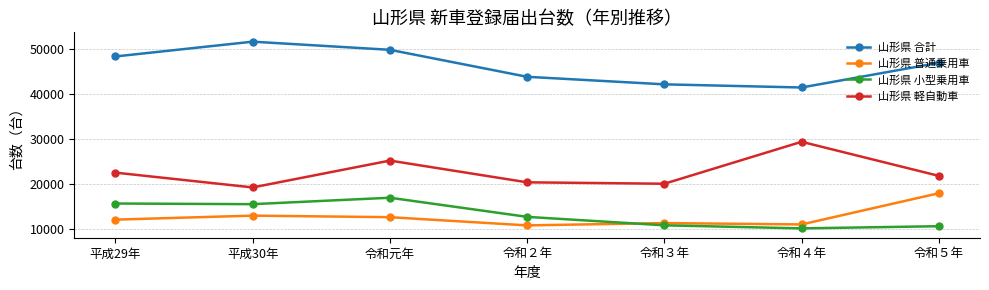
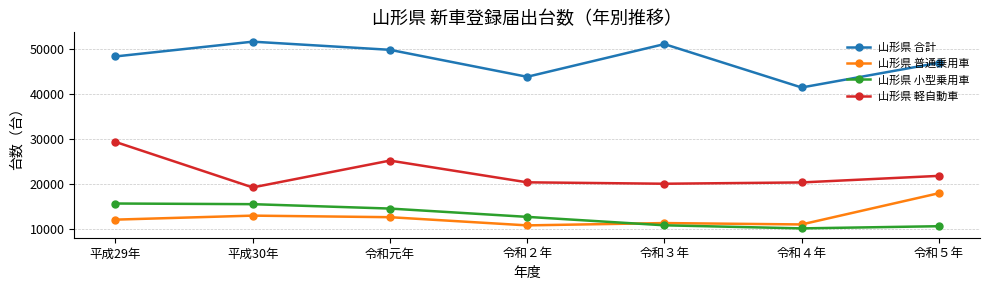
山形県 軽自動車, 平成29年: 22000 -> 29000
山形県 小型乗用車, 令和元年: 17000 -> 14000
山形県 合計, 令和３年: 42000 -> 51000
山形県 軽自動車, 令和４年: 29000 -> 20000
